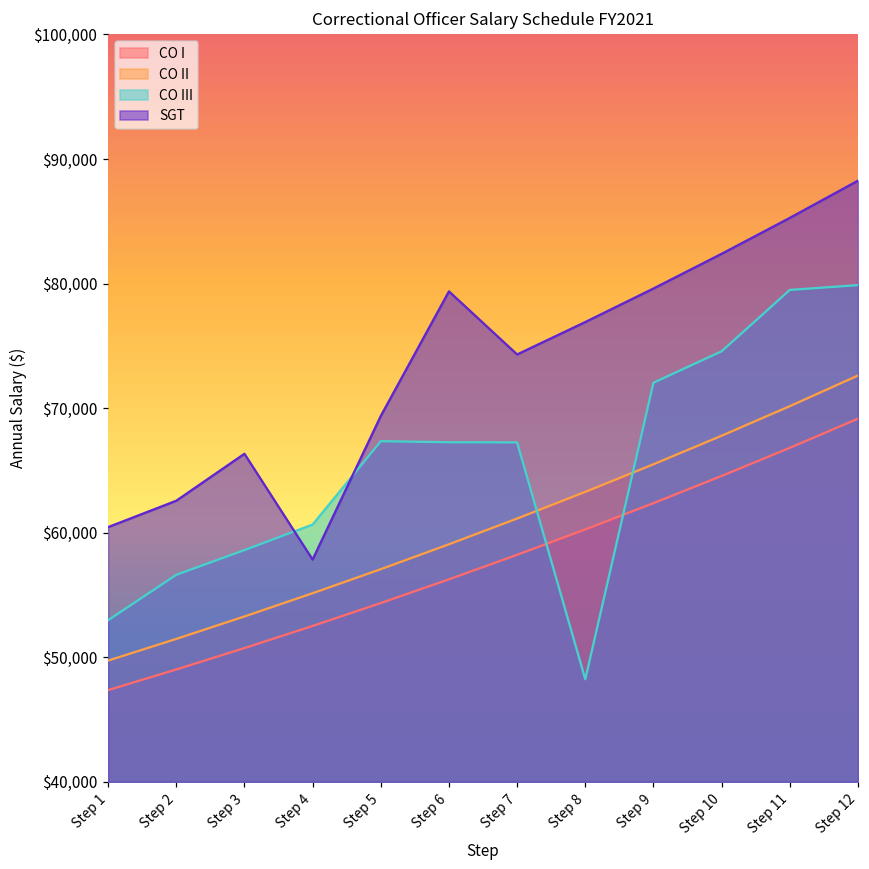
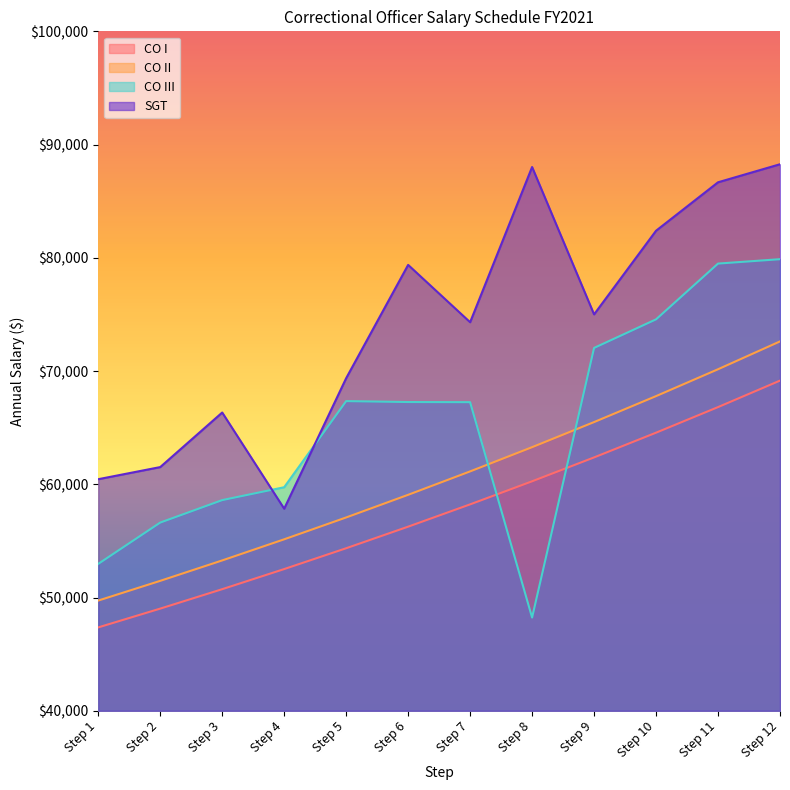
SGT, Step 2: $62,600 -> $61,500
CO III, Step 4: $60,700 -> $59,700
SGT, Step 8: $76,900 -> $88,000
SGT, Step 9: $79,600 -> $75,000
SGT, Step 11: $85,300 -> $86,700
